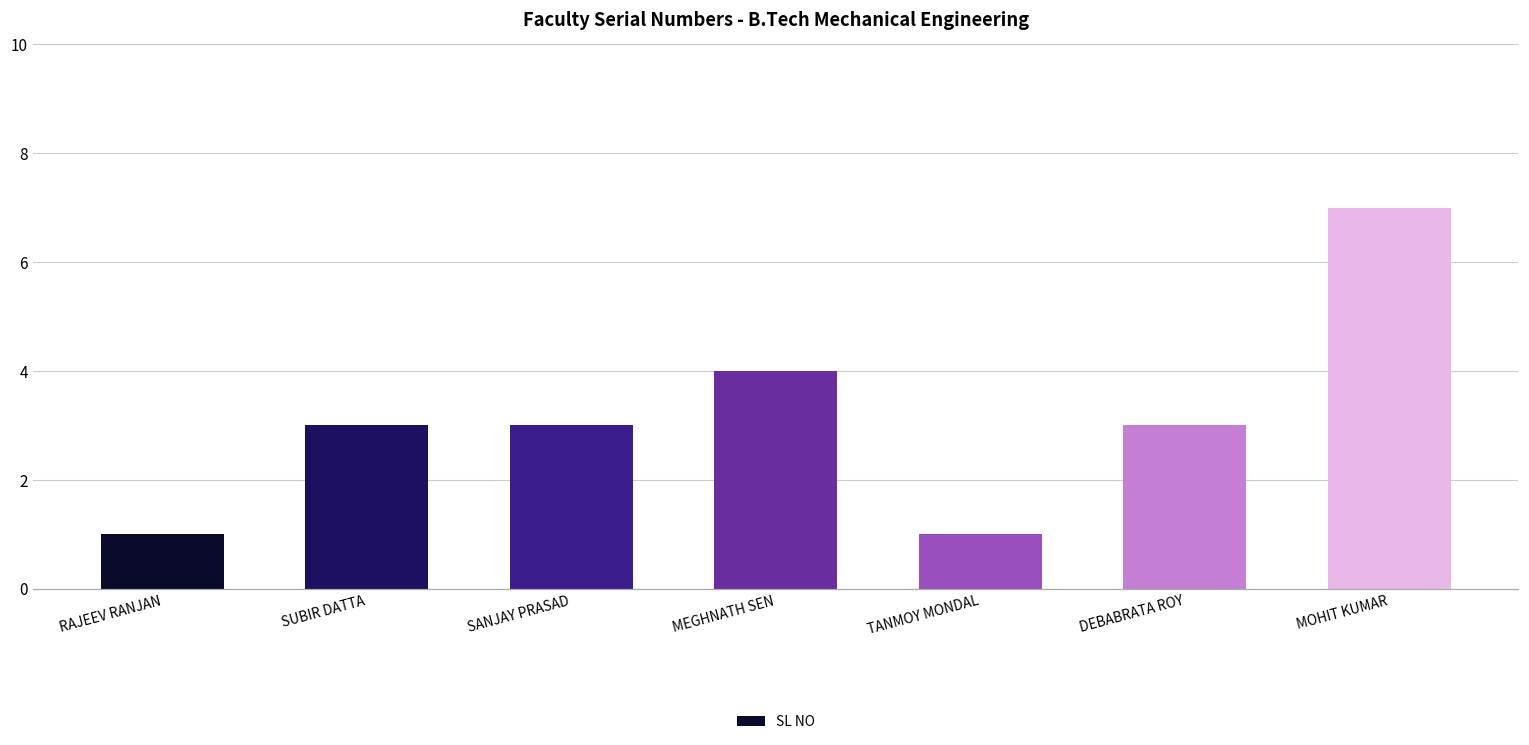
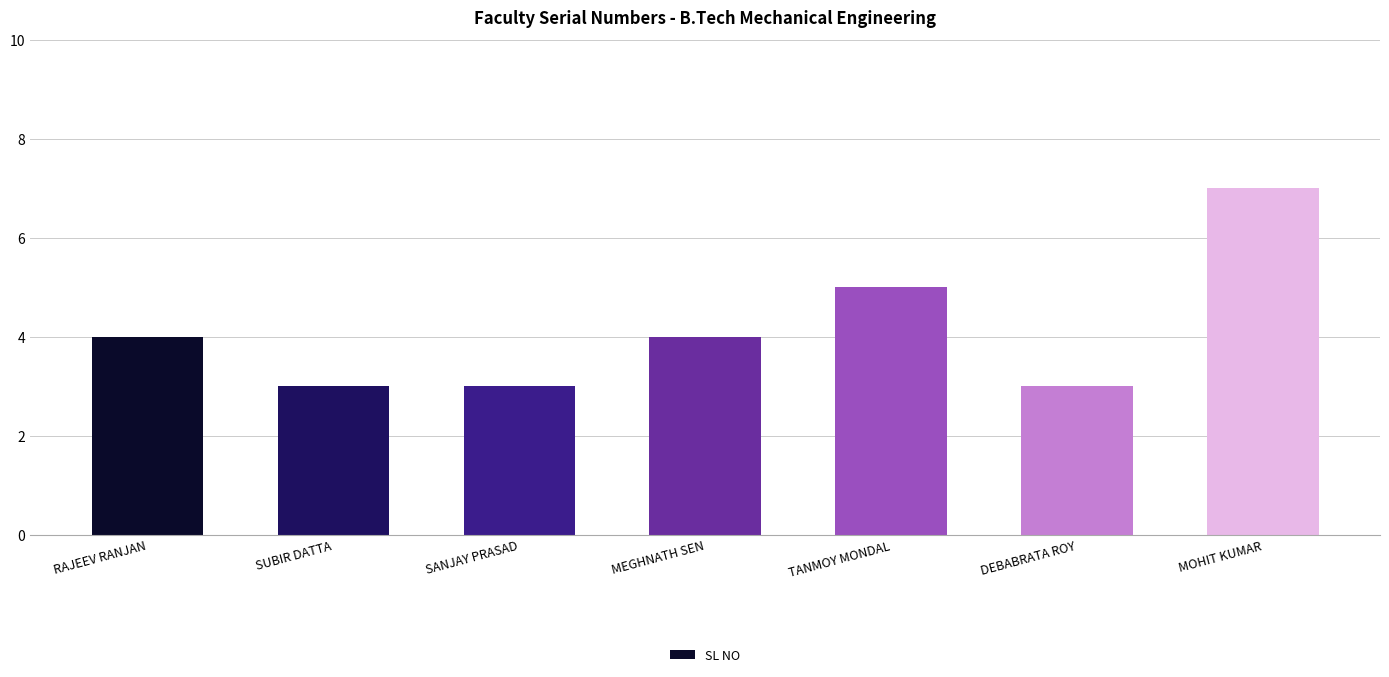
RAJEEV RANJAN: 1 -> 4
TANMOY MONDAL: 1 -> 5
